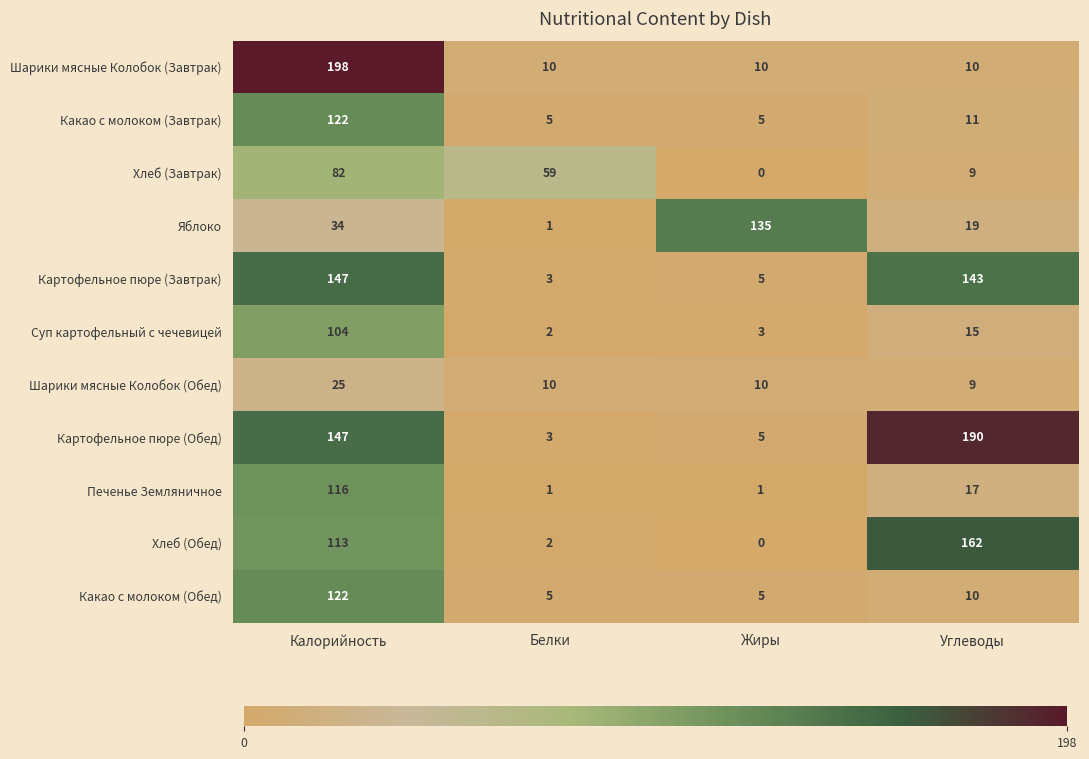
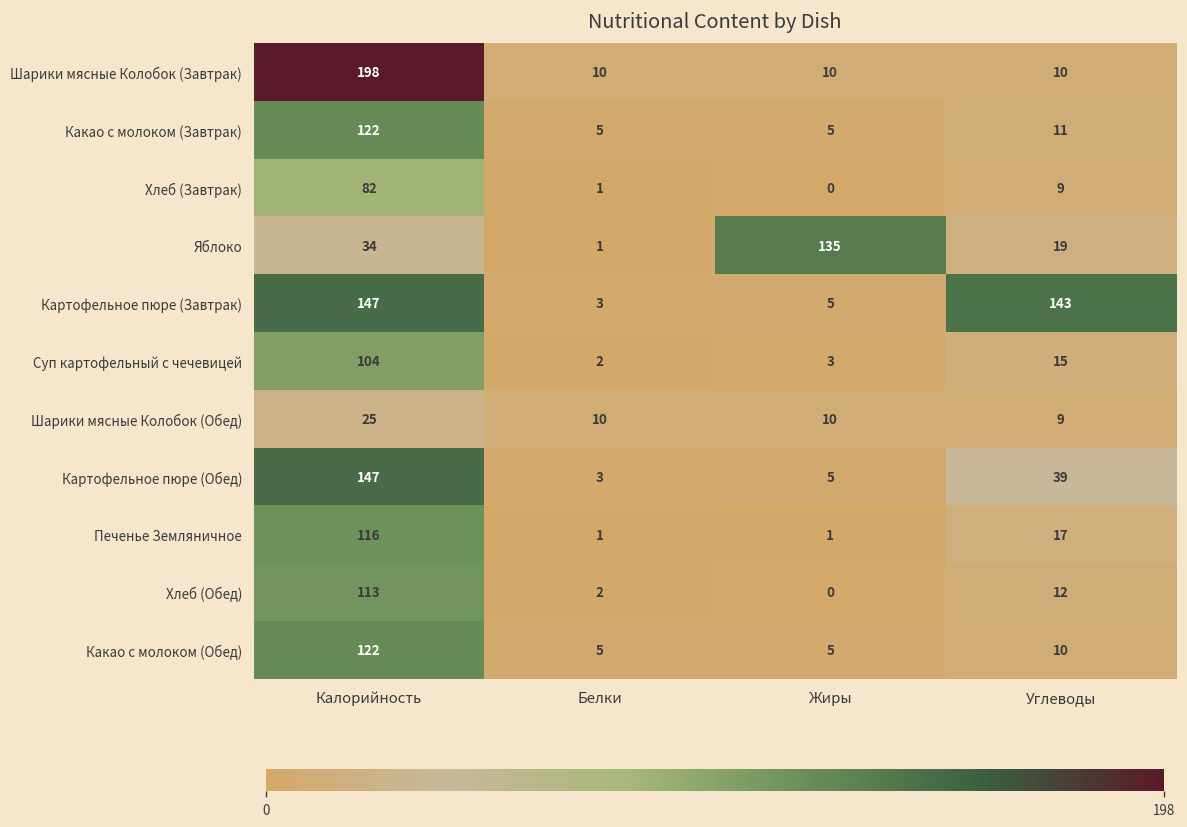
Хлеб (Завтрак), Белки: 59 -> 1
Картофельное пюре (Обед), Углеводы: 190 -> 39
Хлеб (Обед), Углеводы: 162 -> 12
